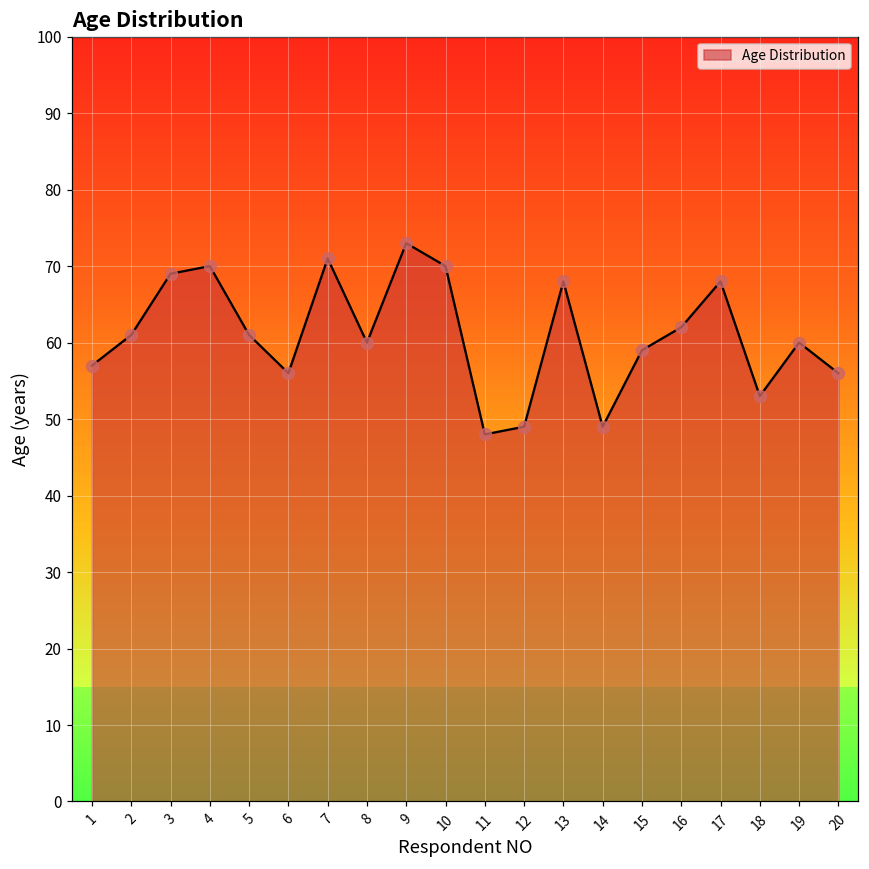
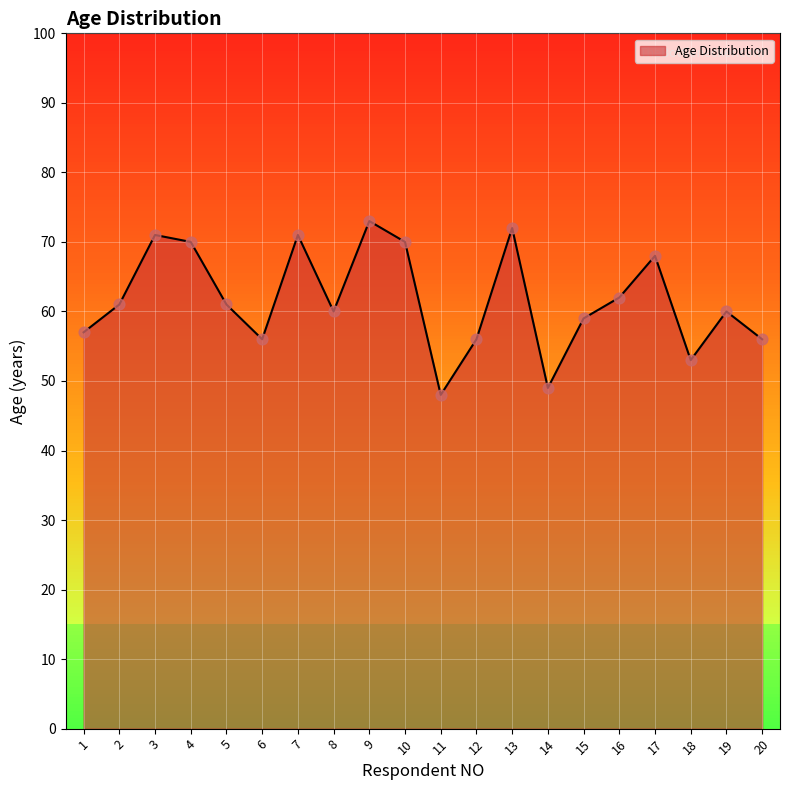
3: 69 -> 71
12: 49 -> 56
13: 68 -> 72
